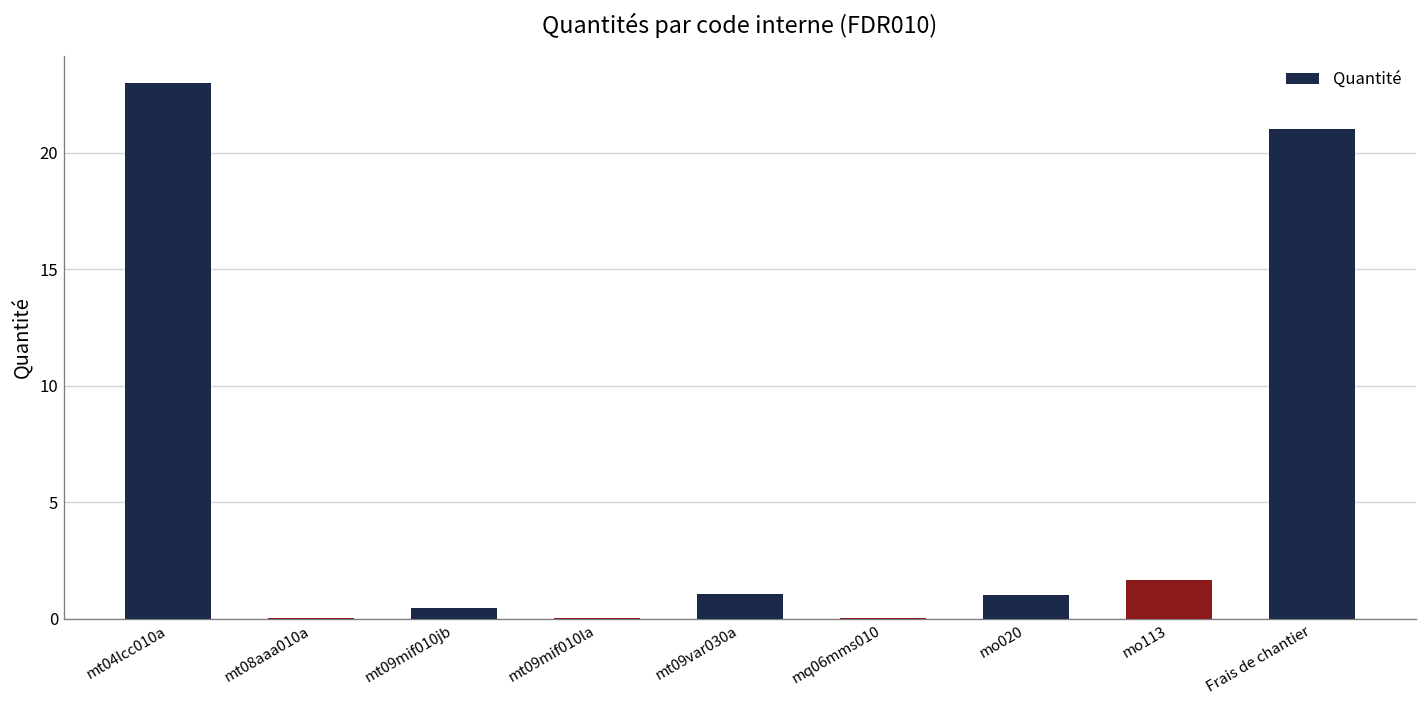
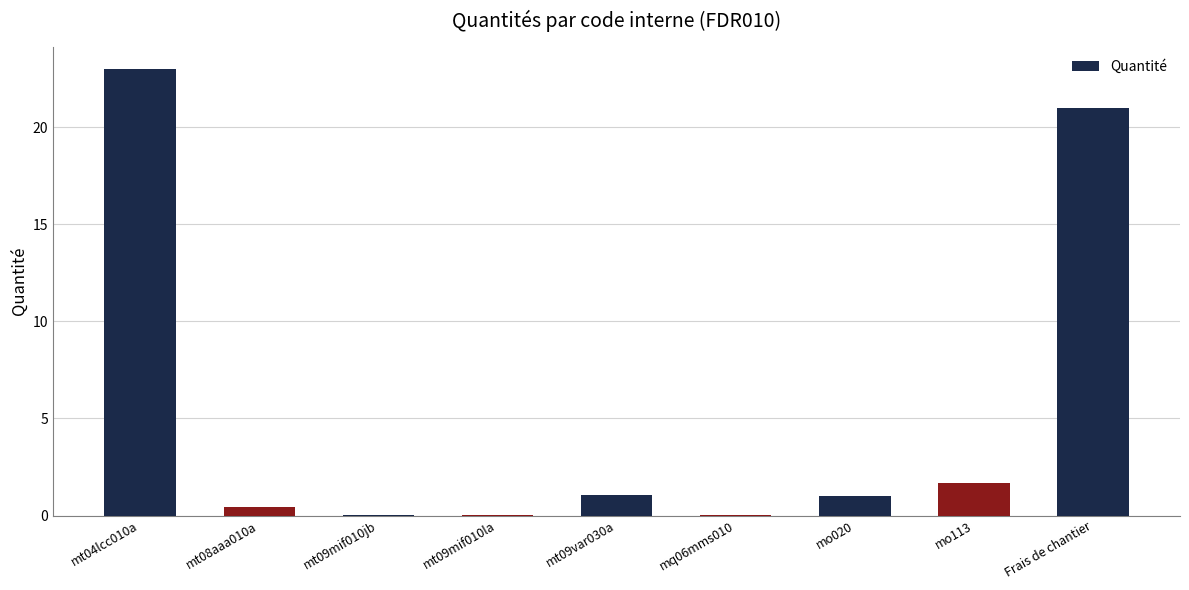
mt08aaa010a: 0.0 -> 0.4
mt09mif010jb: 0.5 -> 0.0
